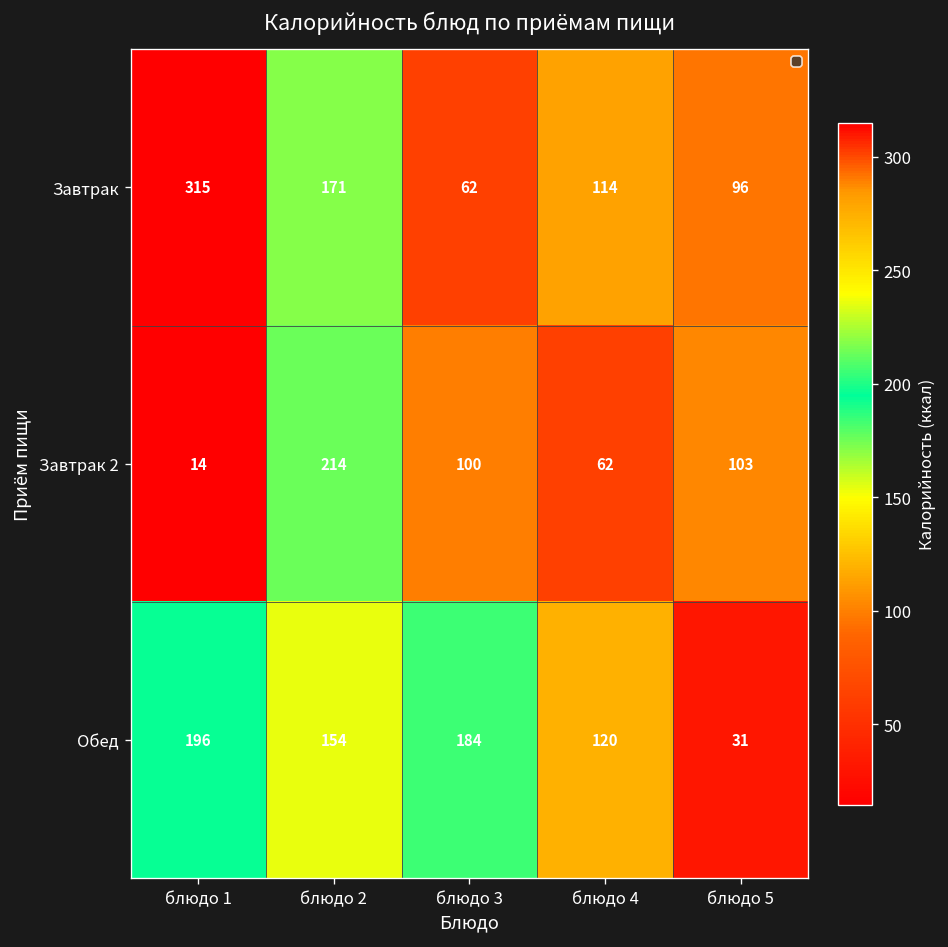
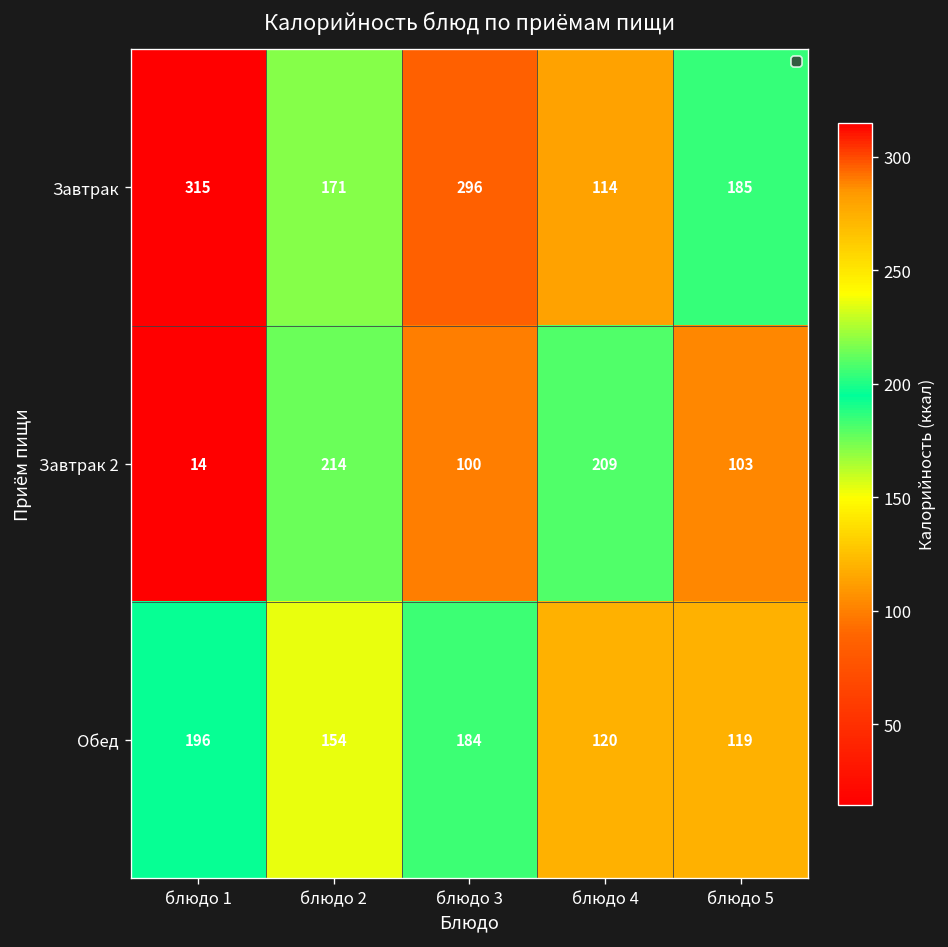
Завтрак, блюдо 3: 62 -> 296
Завтрак, блюдо 5: 96 -> 185
Завтрак 2, блюдо 4: 62 -> 209
Обед, блюдо 5: 31 -> 119
